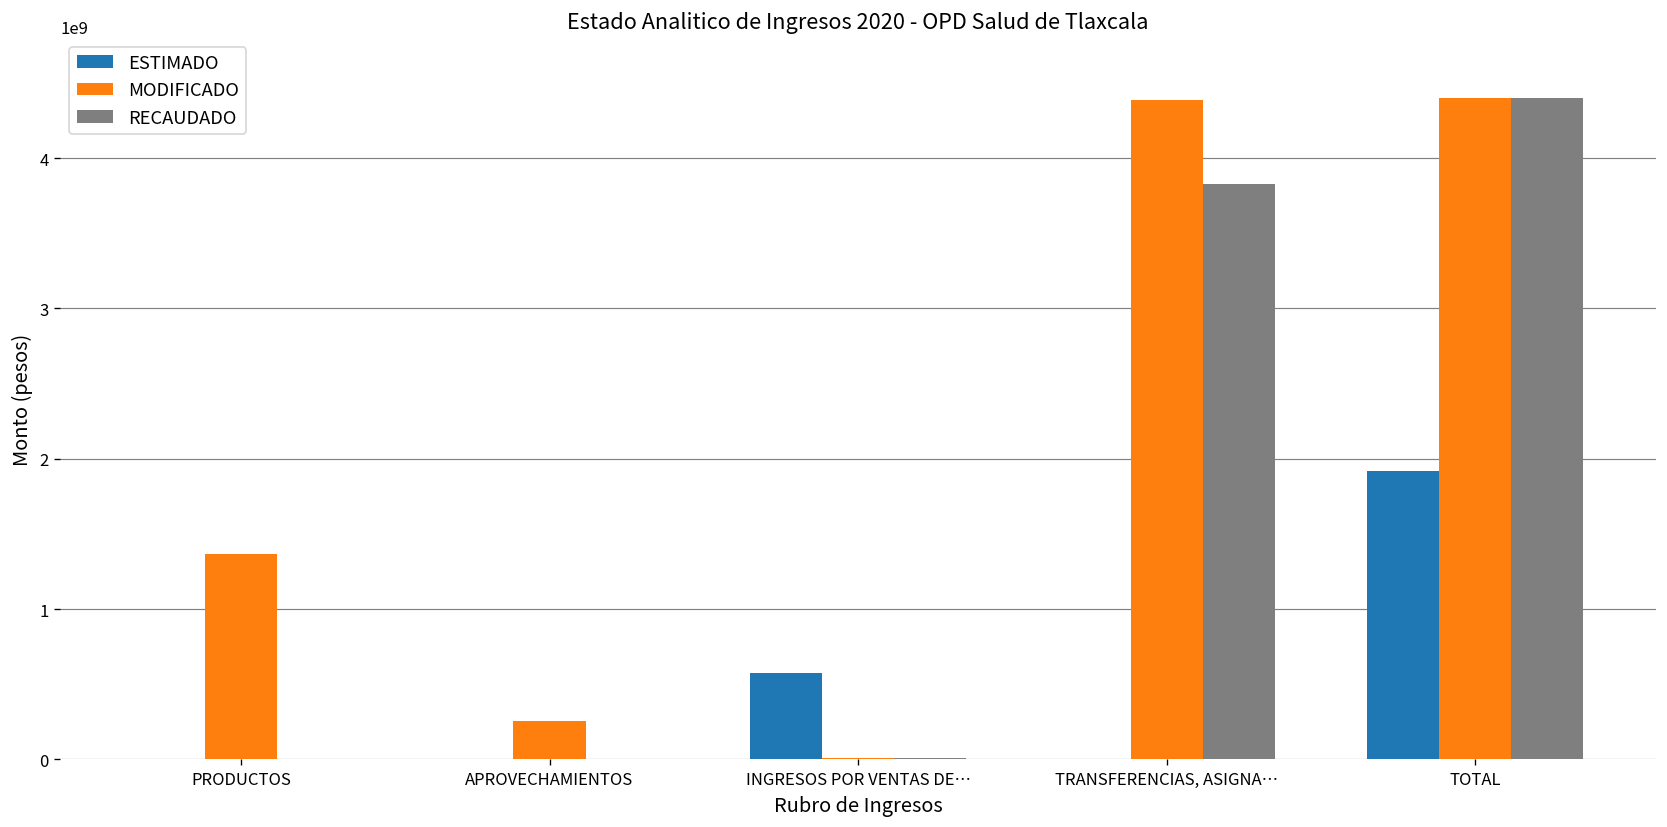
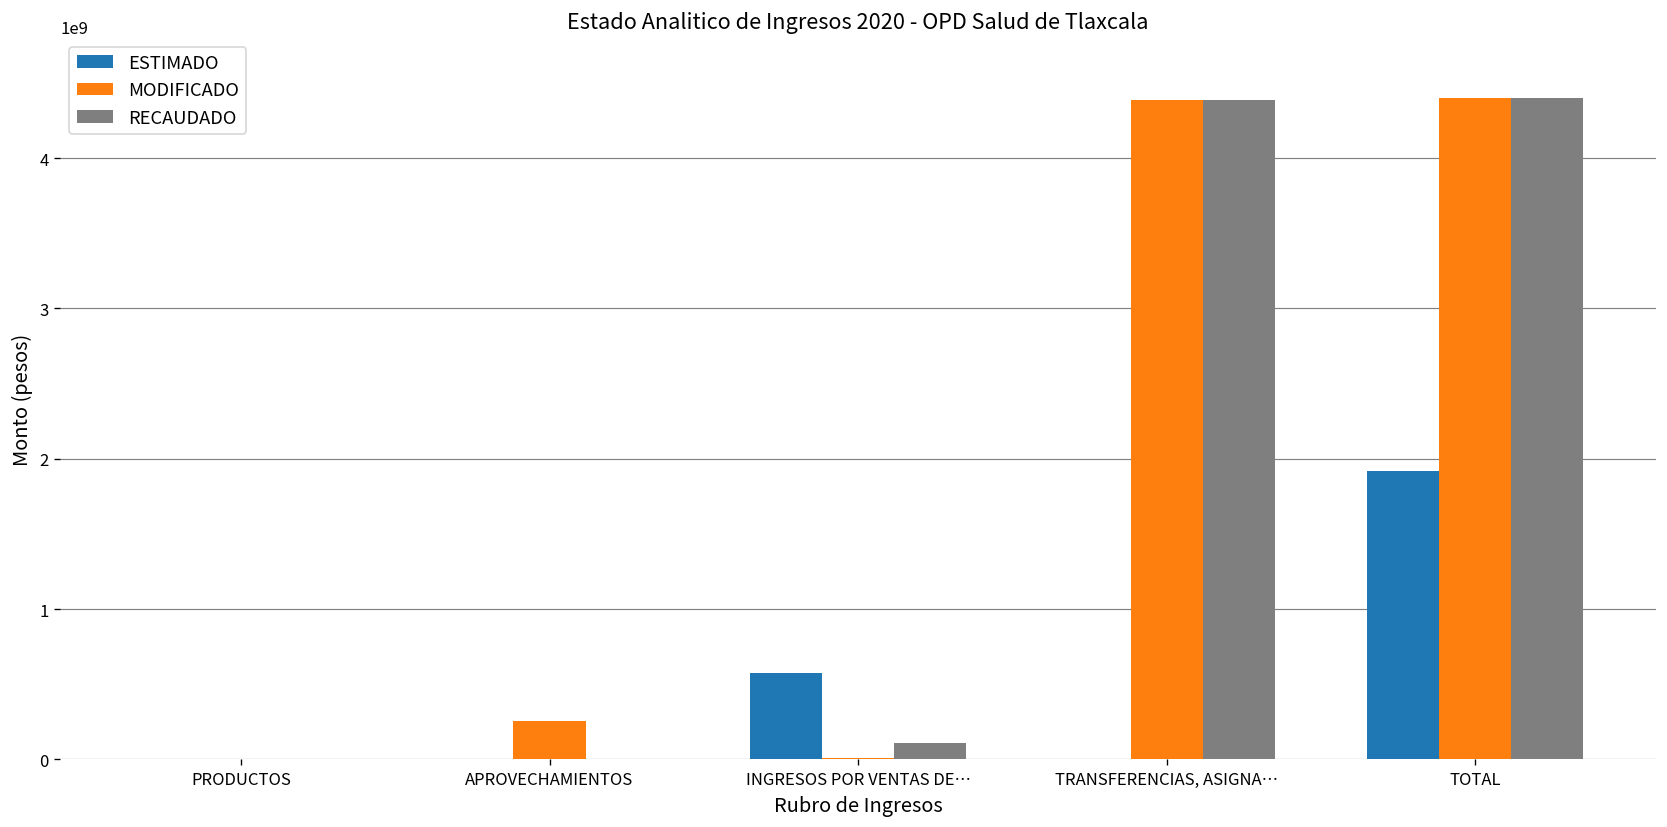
MODIFICADO, PRODUCTOS: 1370000000 -> 0
RECAUDADO, INGRESOS POR VENTAS DE…: 10000000 -> 110000000
RECAUDADO, TRANSFERENCIAS, ASIGNA…: 3830000000 -> 4380000000
